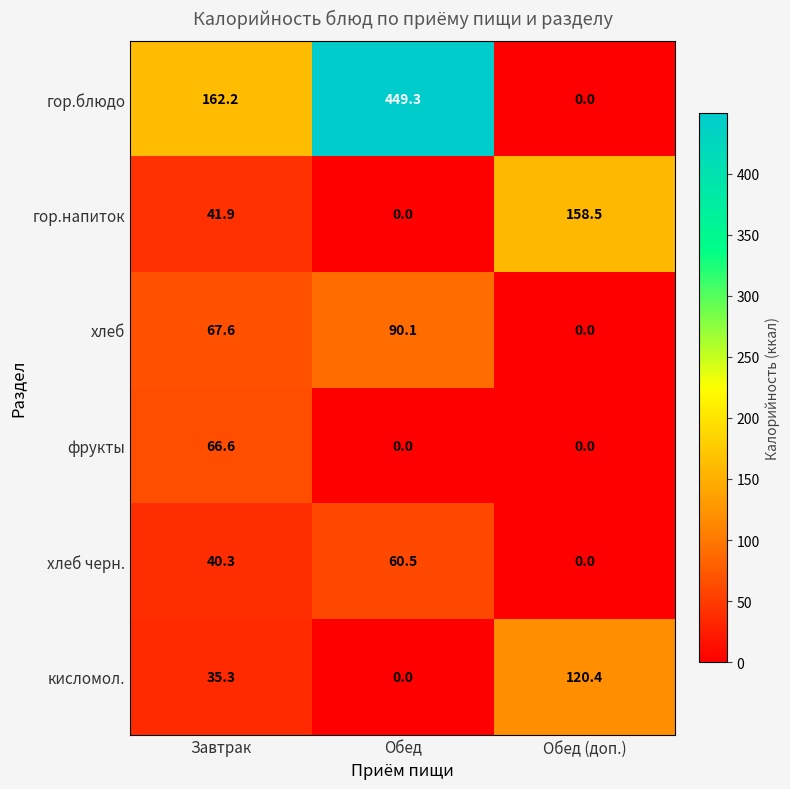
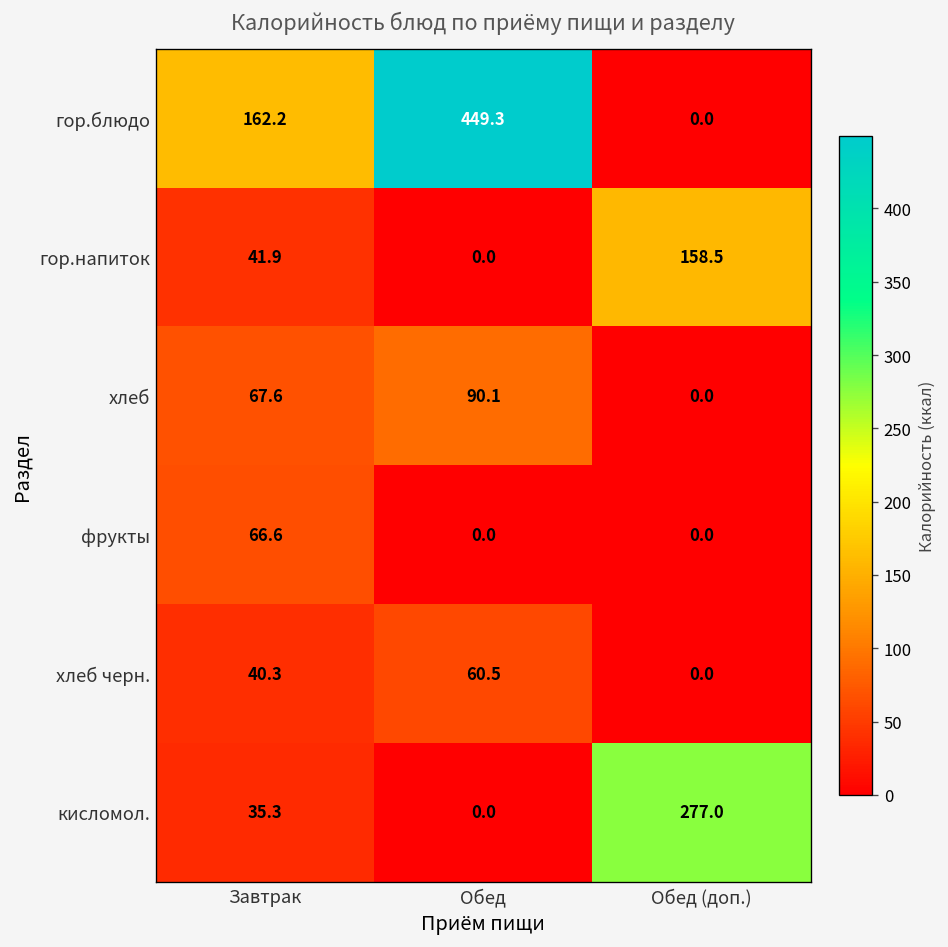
кисломол., Обед (доп.): 120.4 -> 277.0
